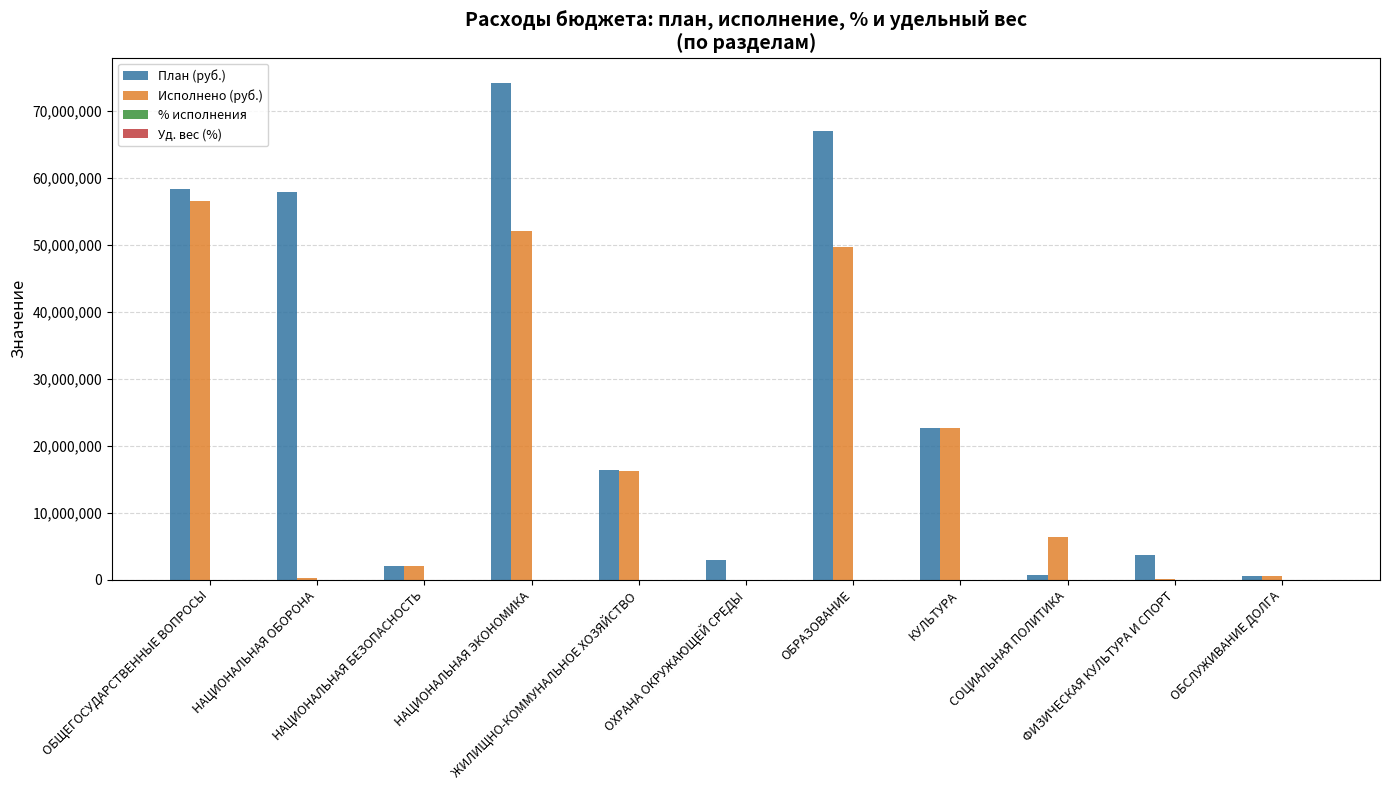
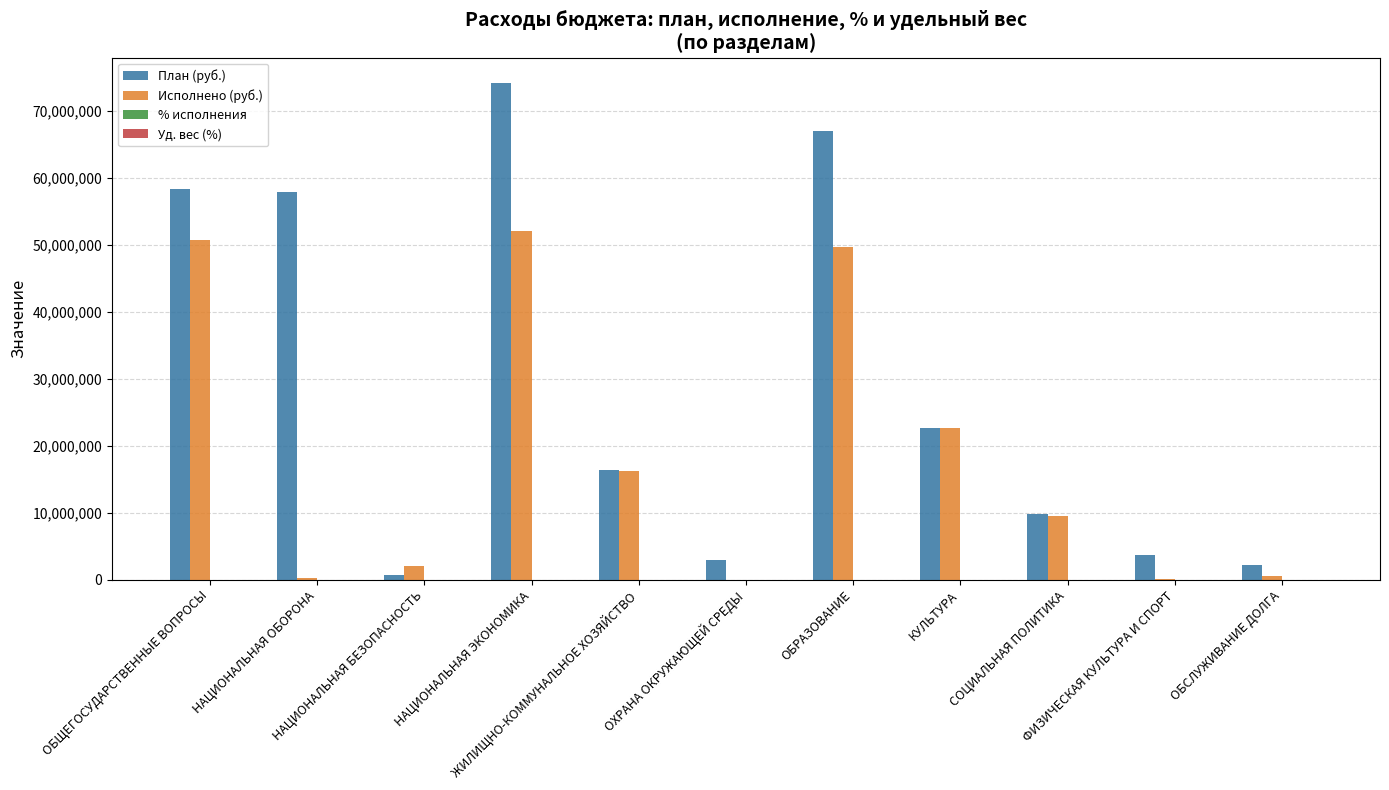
Исполнено (руб.), ОБЩЕГОСУДАРСТВЕННЫЕ ВОПРОСЫ: 57,000,000 -> 51,000,000
План (руб.), НАЦИОНАЛЬНАЯ БЕЗОПАСНОСТЬ: 2,000,000 -> 1,000,000
План (руб.), СОЦИАЛЬНАЯ ПОЛИТИКА: 1,000,000 -> 10,000,000
Исполнено (руб.), СОЦИАЛЬНАЯ ПОЛИТИКА: 6,000,000 -> 10,000,000
План (руб.), ОБСЛУЖИВАНИЕ ДОЛГА: 1,000,000 -> 2,000,000
